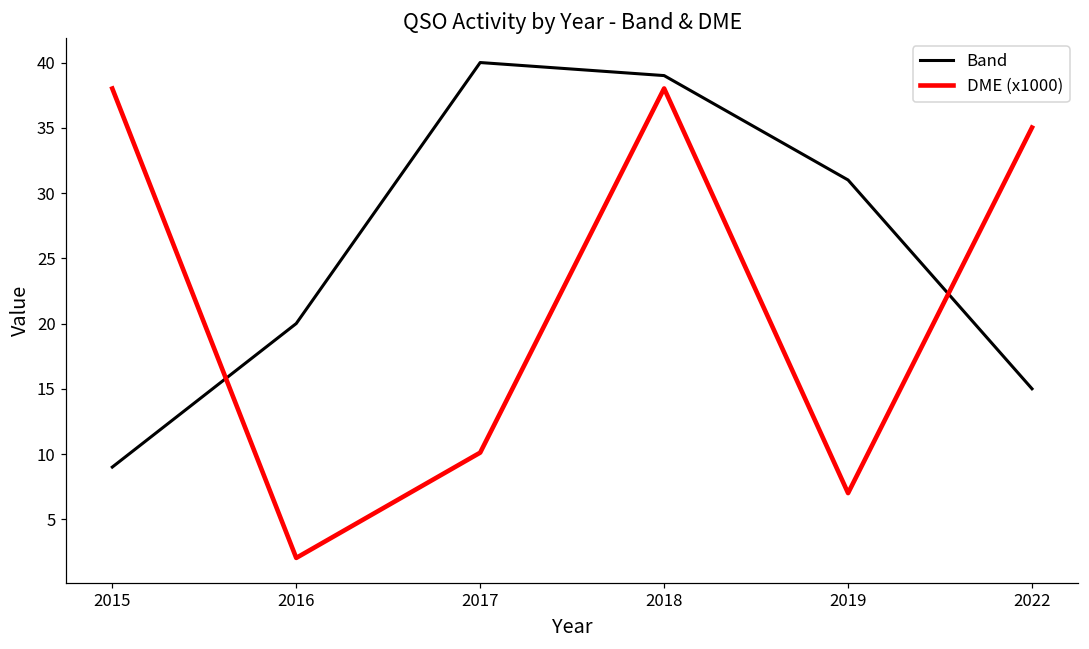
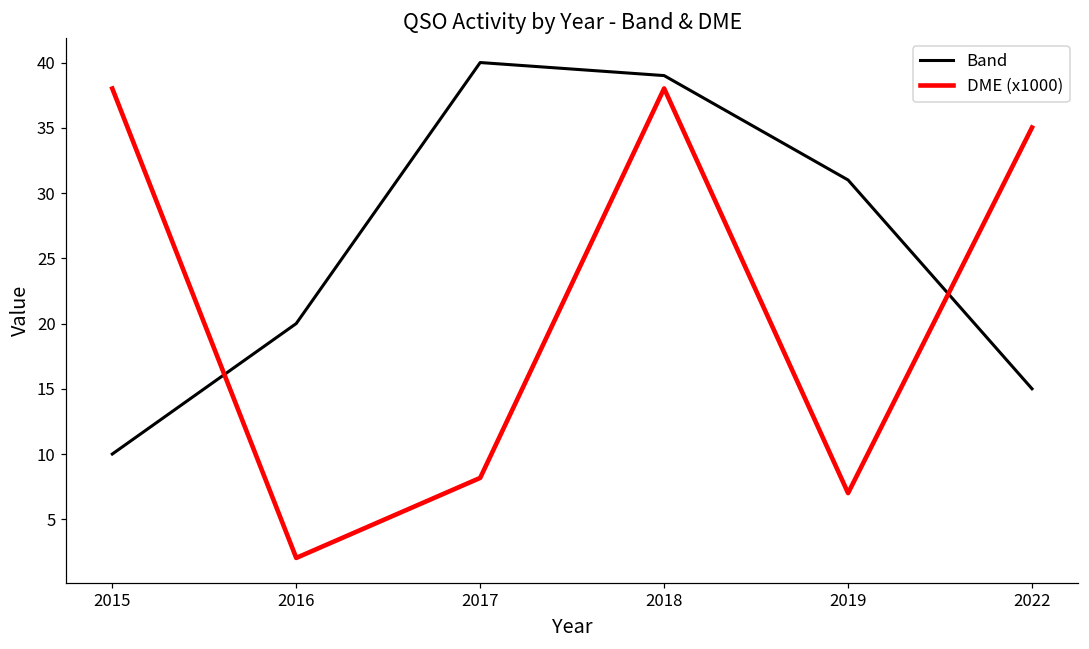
Band, 2015: 9 -> 10
DME (x1000), 2017: 10.1 -> 8.2
